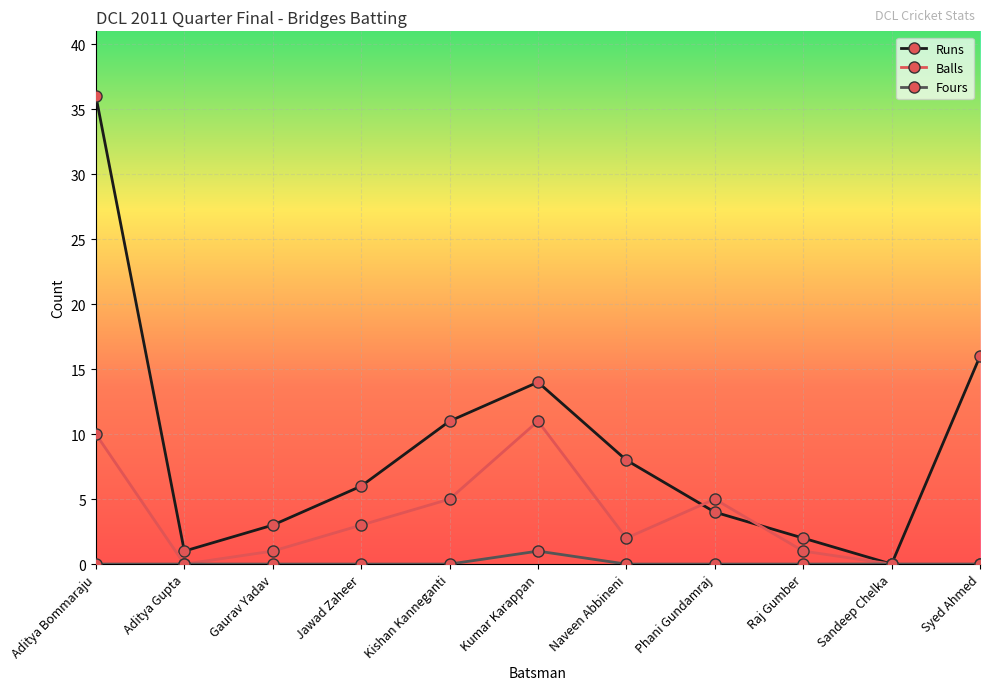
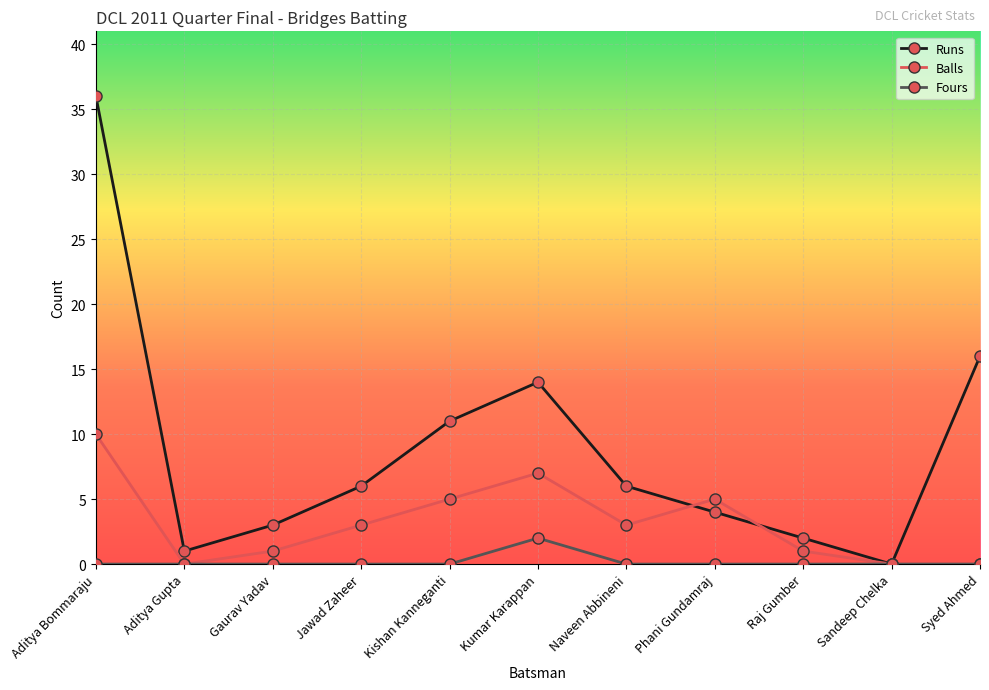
Balls, Kumar Karappan: 11 -> 7
Fours, Kumar Karappan: 1 -> 2
Runs, Naveen Abbineni: 8 -> 6
Balls, Naveen Abbineni: 2 -> 3
